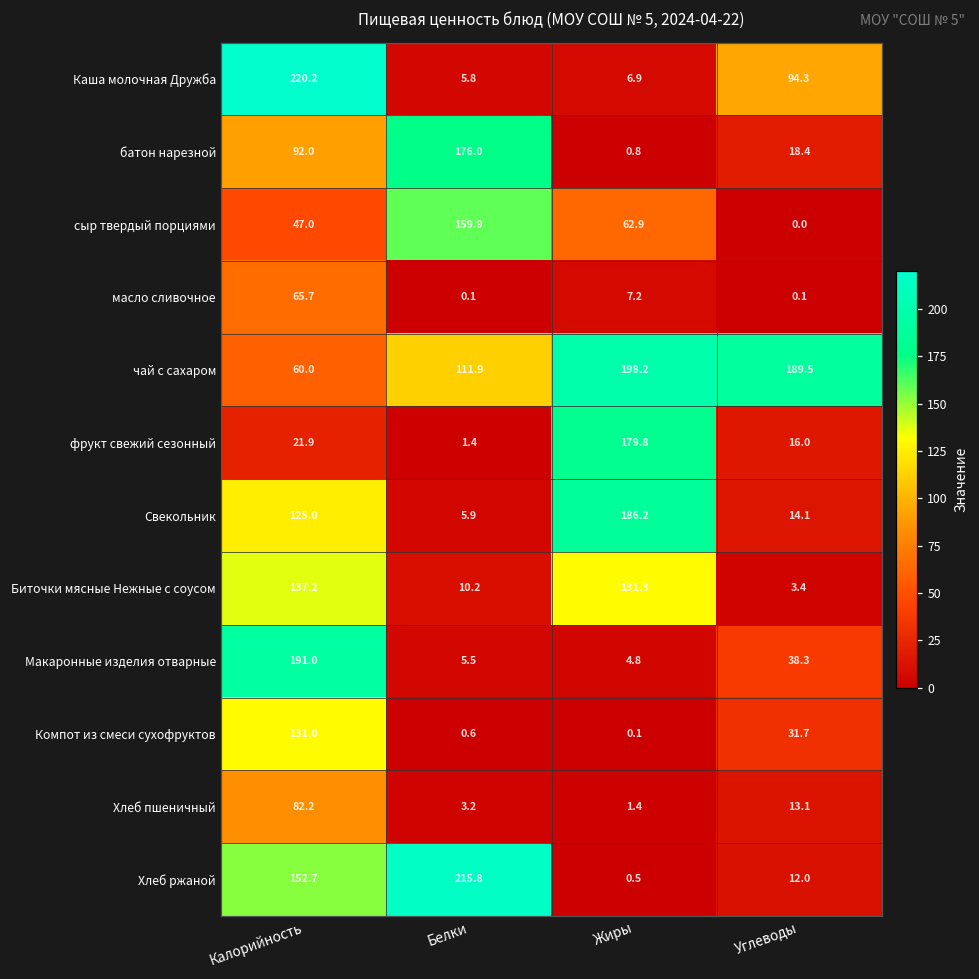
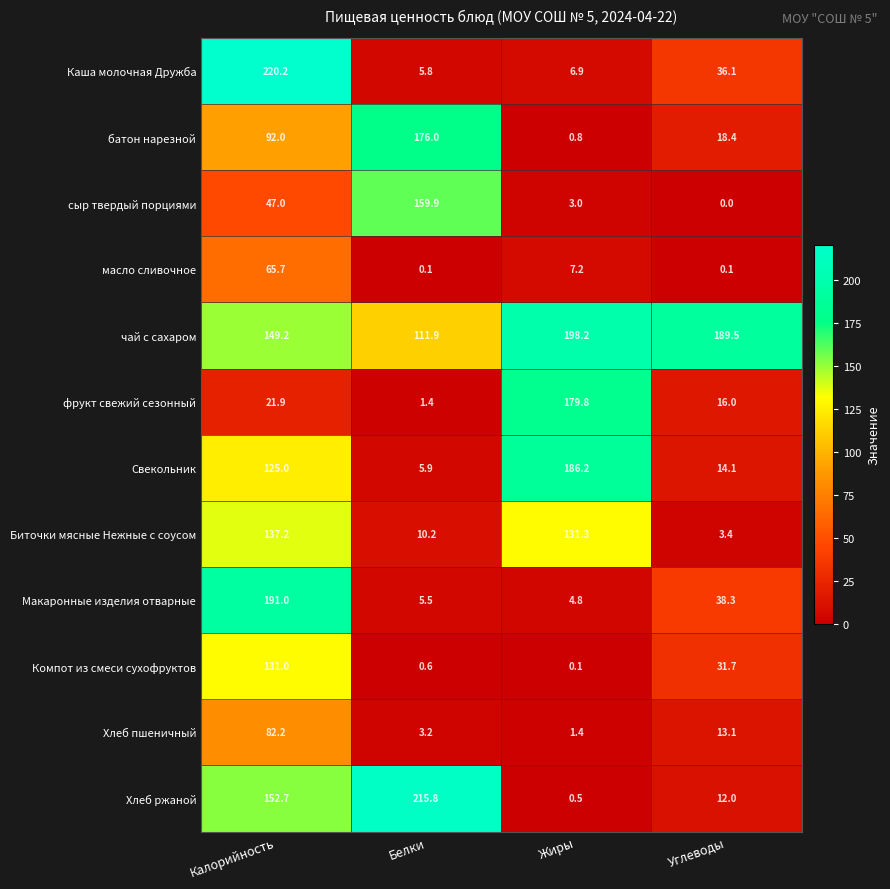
Каша молочная Дружба, Углеводы: 94.3 -> 36.1
сыр твердый порциями, Жиры: 62.9 -> 3.0
чай с сахаром, Калорийность: 60.0 -> 149.2
